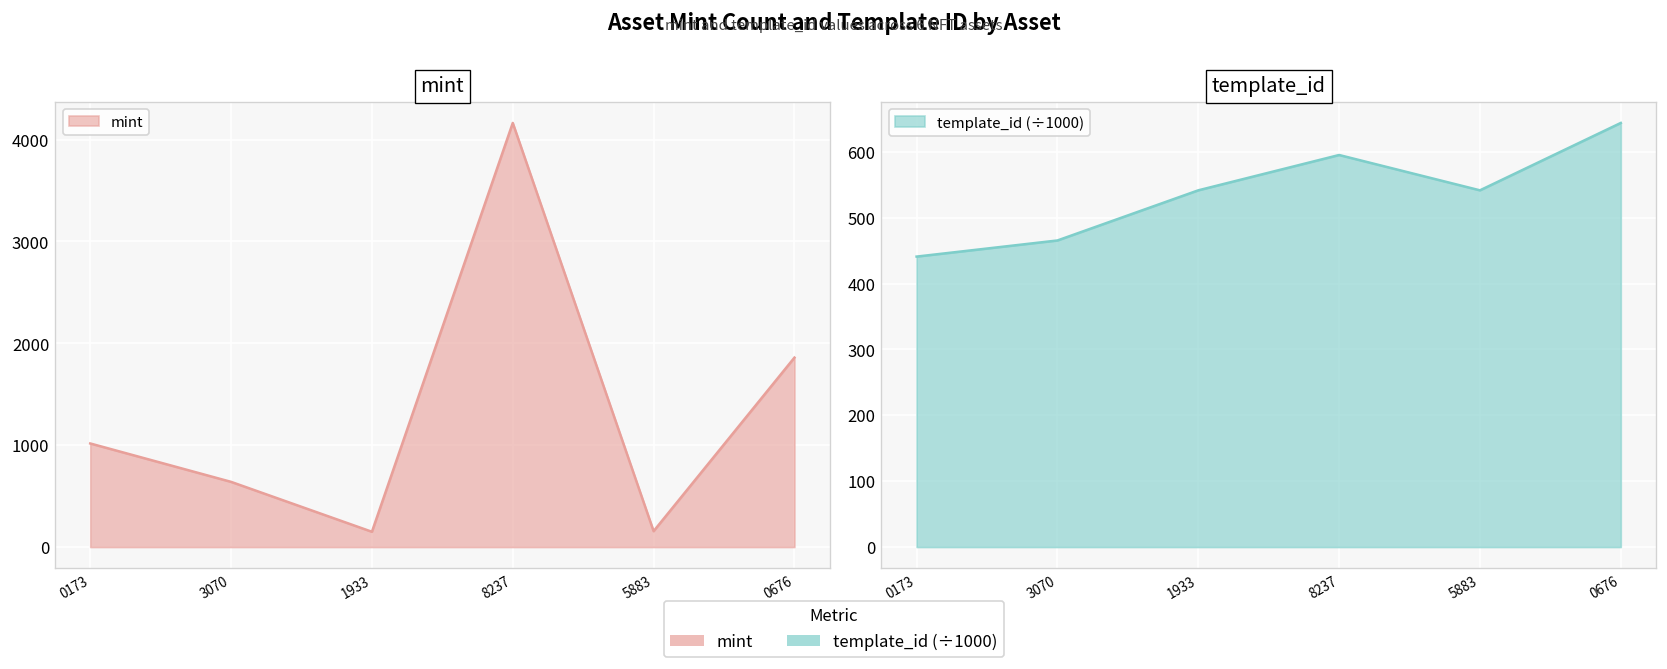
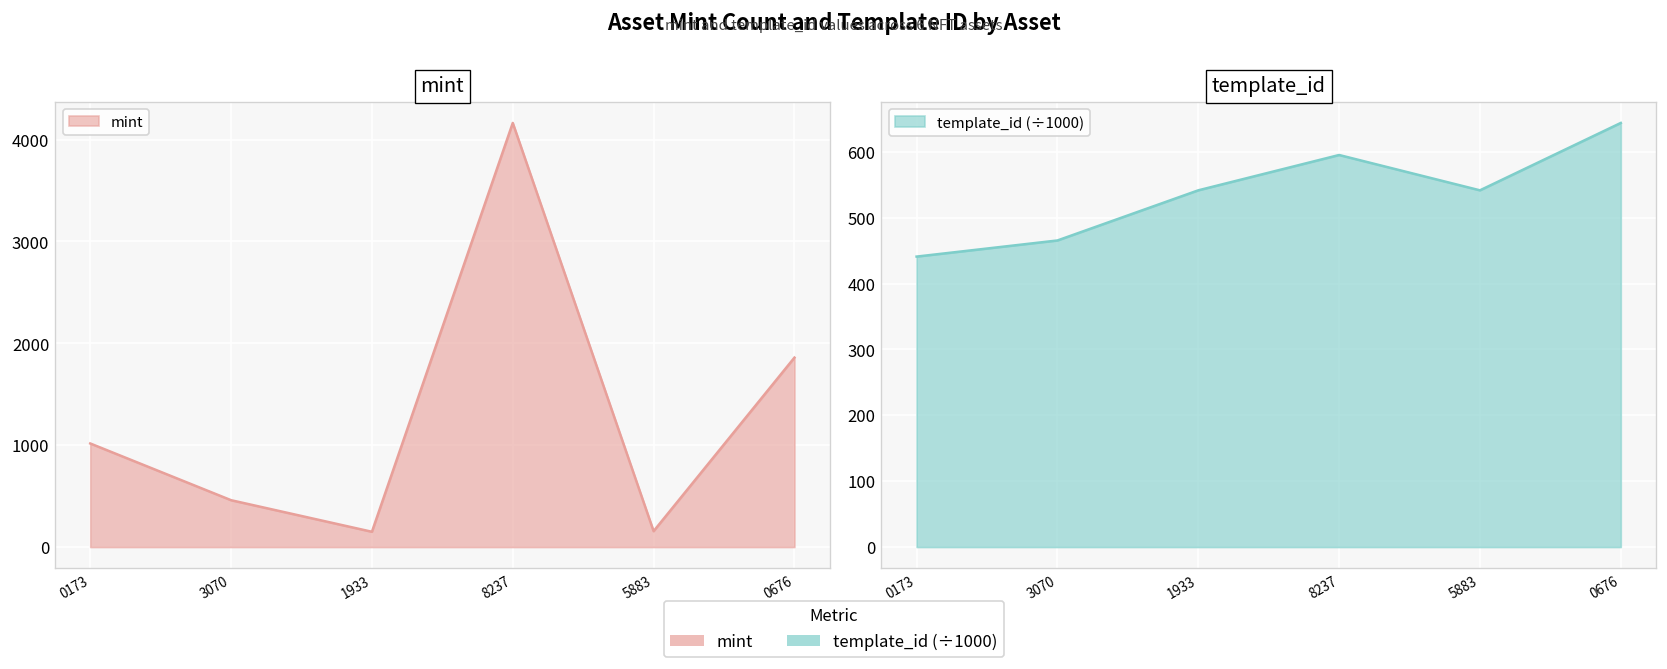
mint, 3070: 600 -> 500
